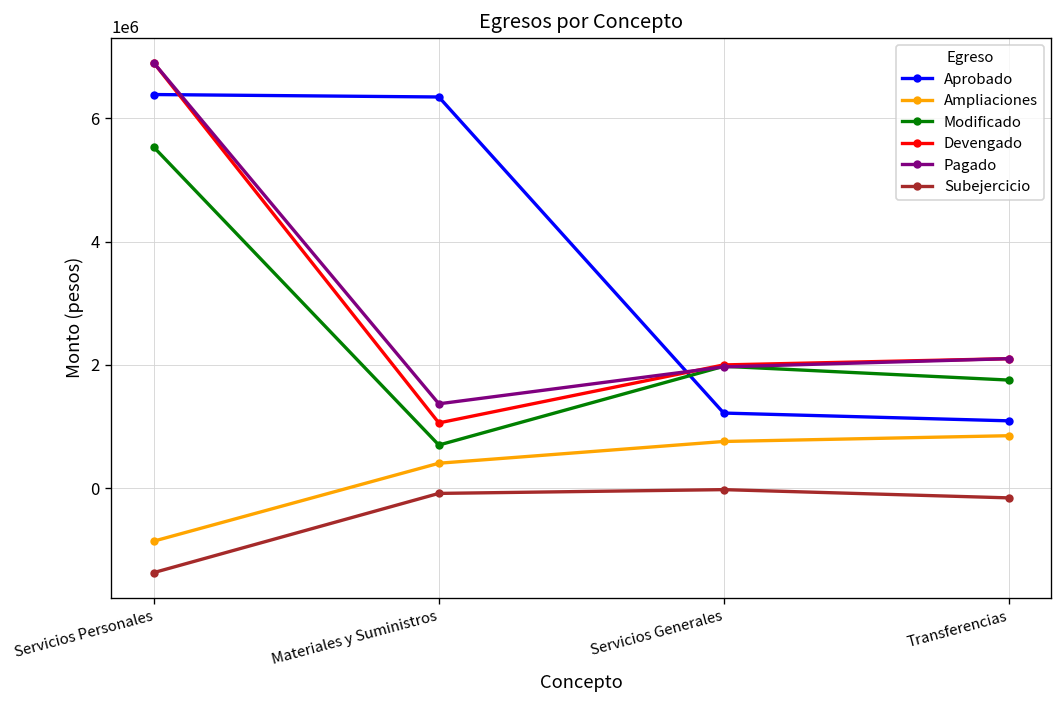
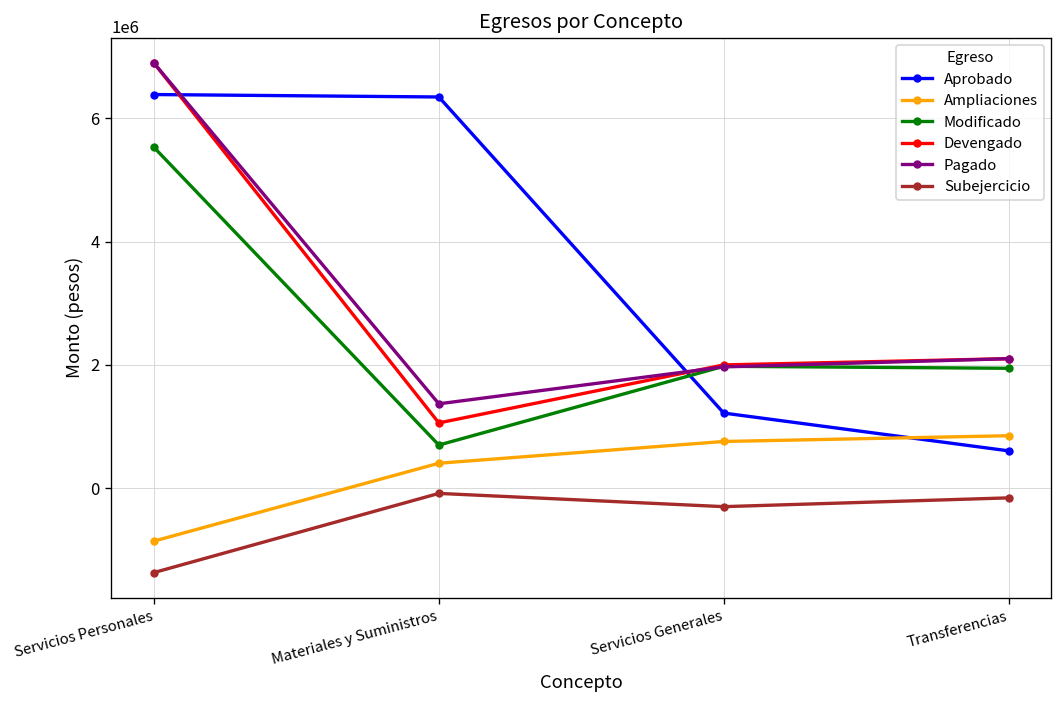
Subejercicio, Servicios Generales: 0 -> -300000
Aprobado, Transferencias: 1100000 -> 600000
Modificado, Transferencias: 1800000 -> 1900000
